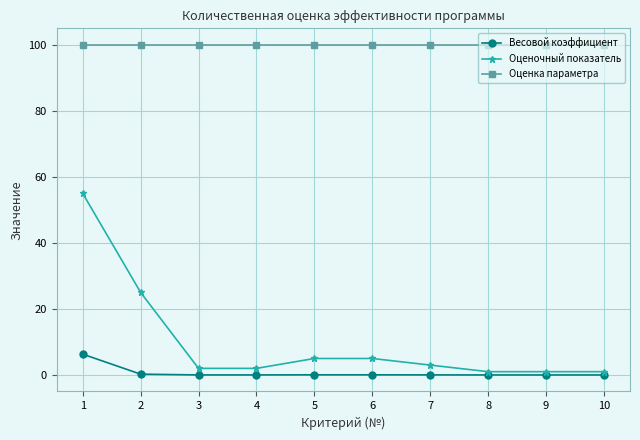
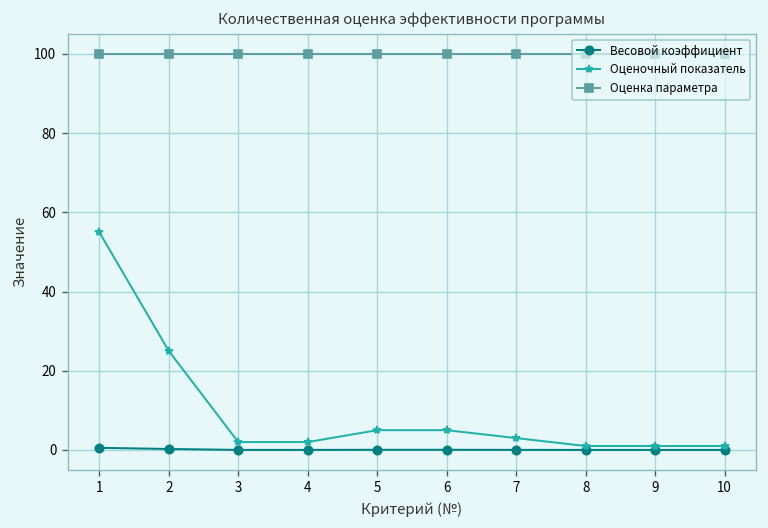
Весовой коэффициент, 1: 6 -> 1
